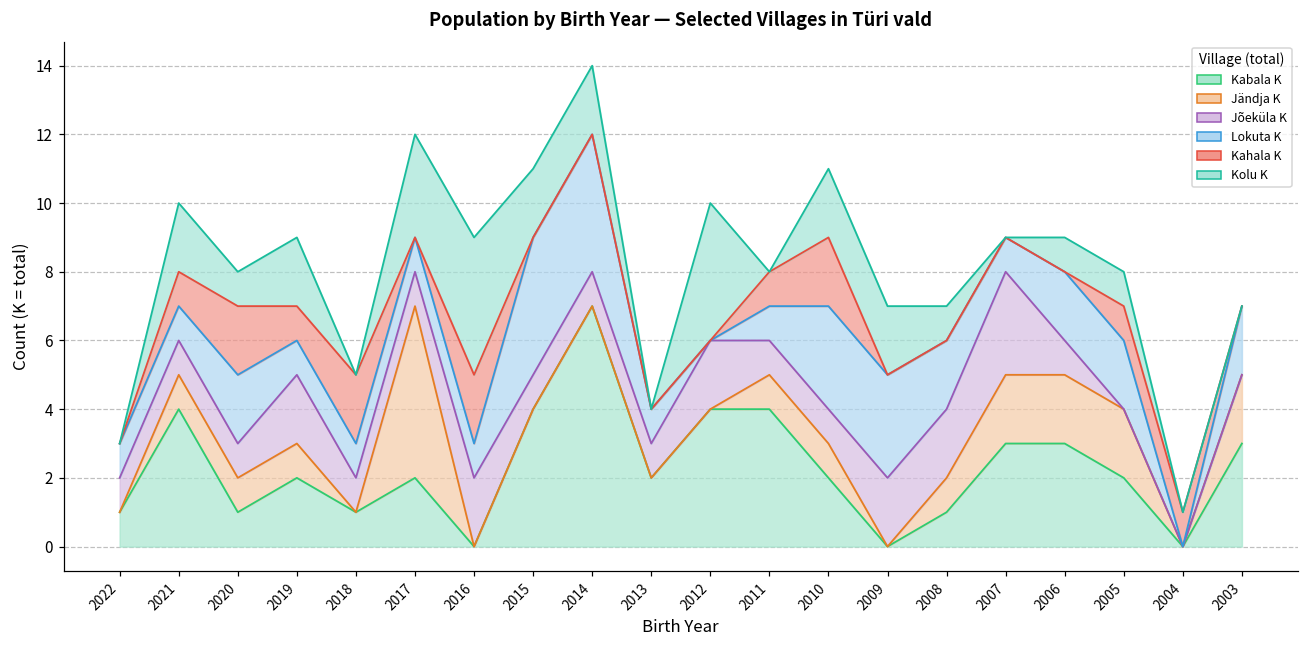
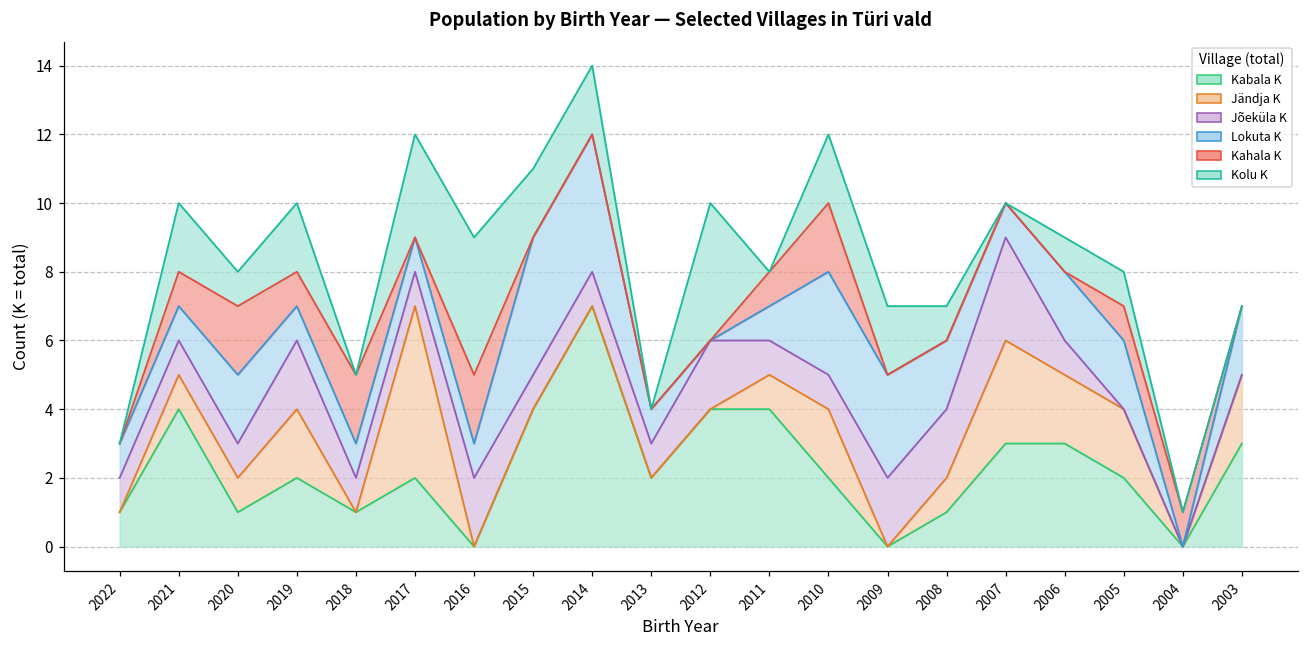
Jändja K, 2019: 1 -> 2
Jändja K, 2010: 1 -> 2
Jändja K, 2007: 2 -> 3
